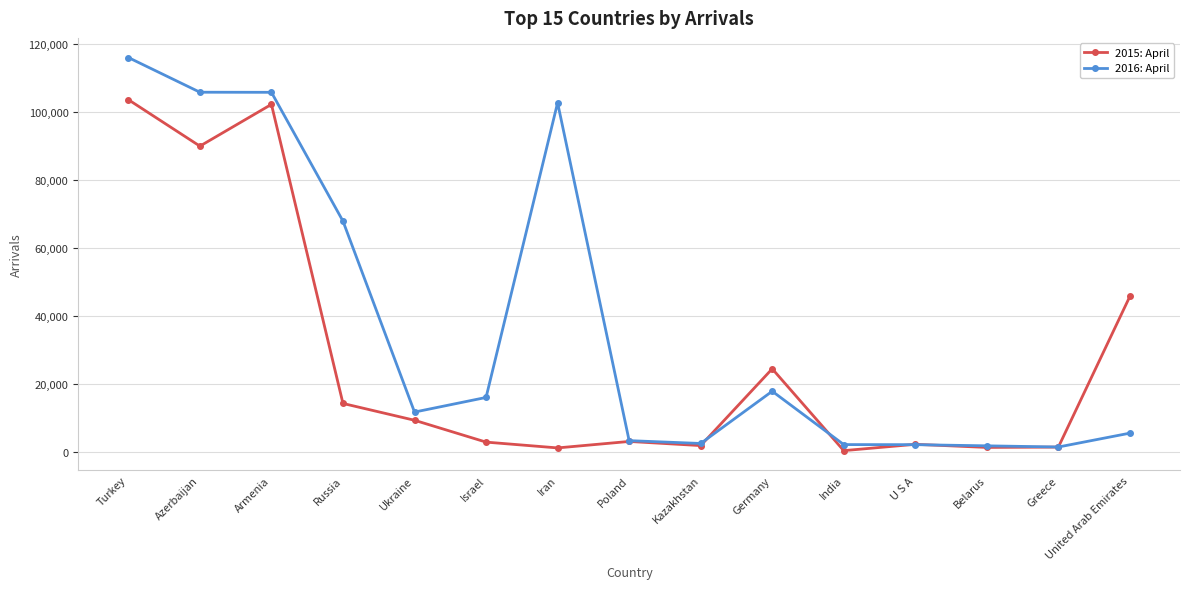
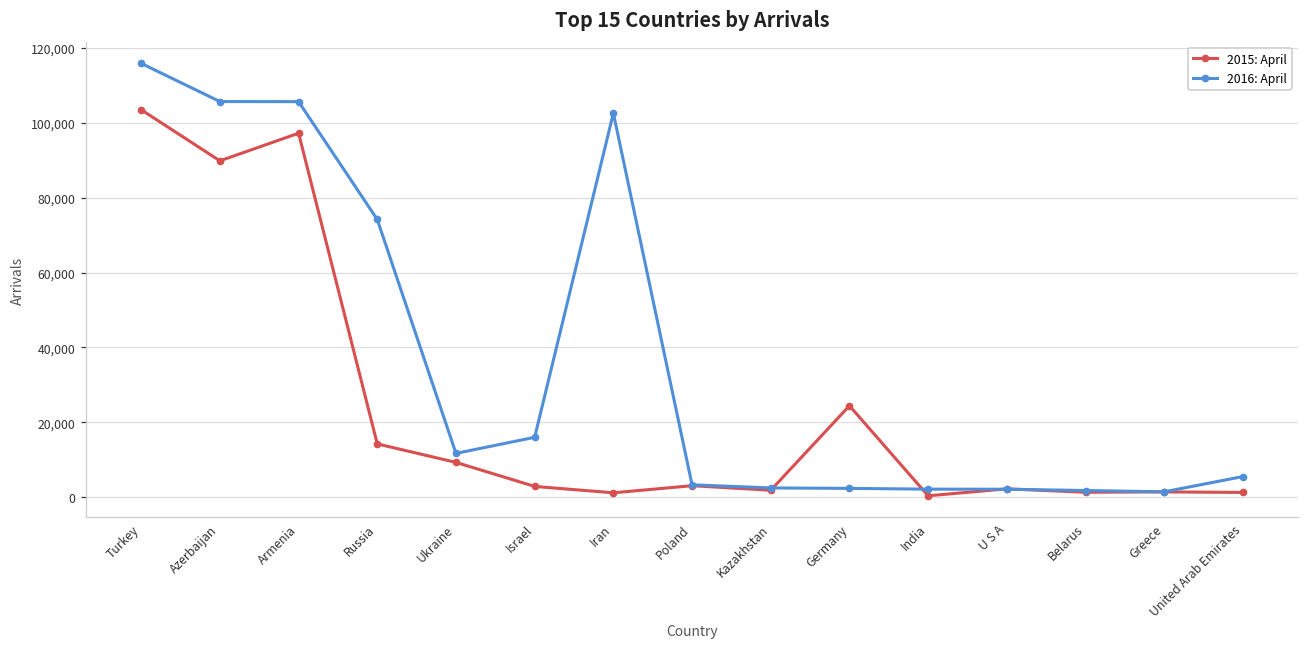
2015: April, Armenia: 102,000 -> 97,000
2016: April, Russia: 68,000 -> 74,000
2016: April, Germany: 18,000 -> 2,000
2015: April, United Arab Emirates: 46,000 -> 1,000
